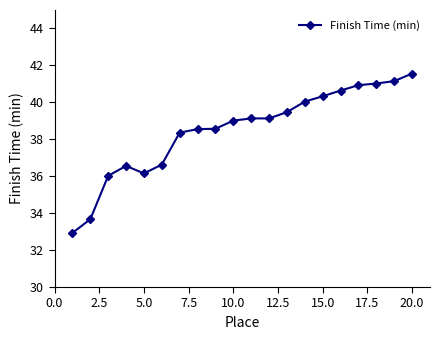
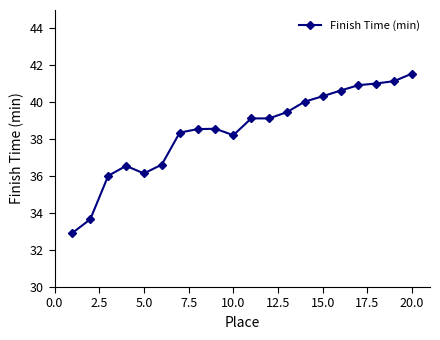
10.0: 39.0 -> 38.2
